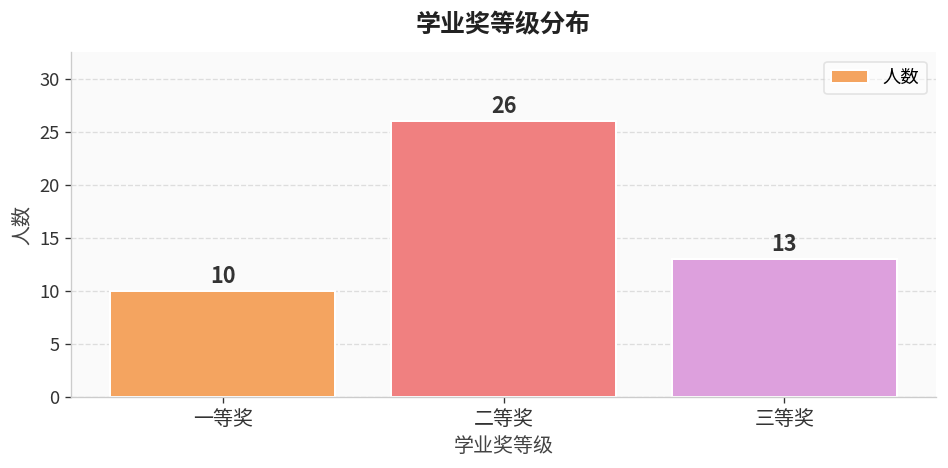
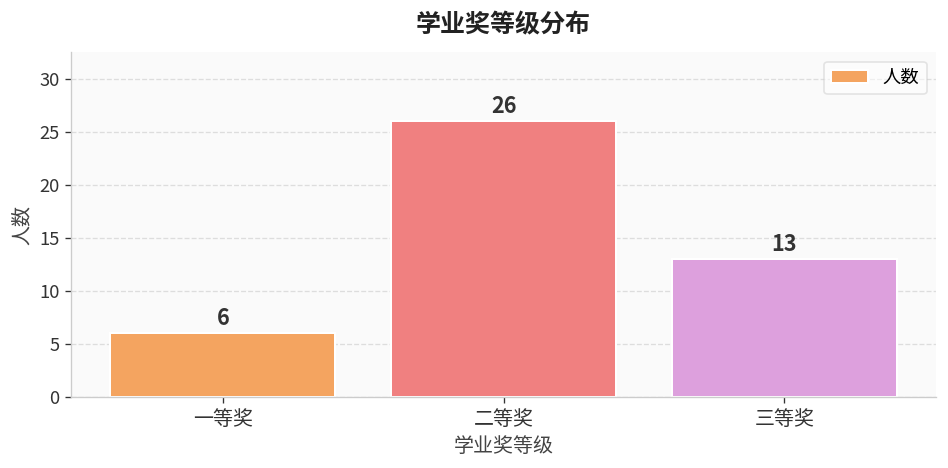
一等奖: 10 -> 6
